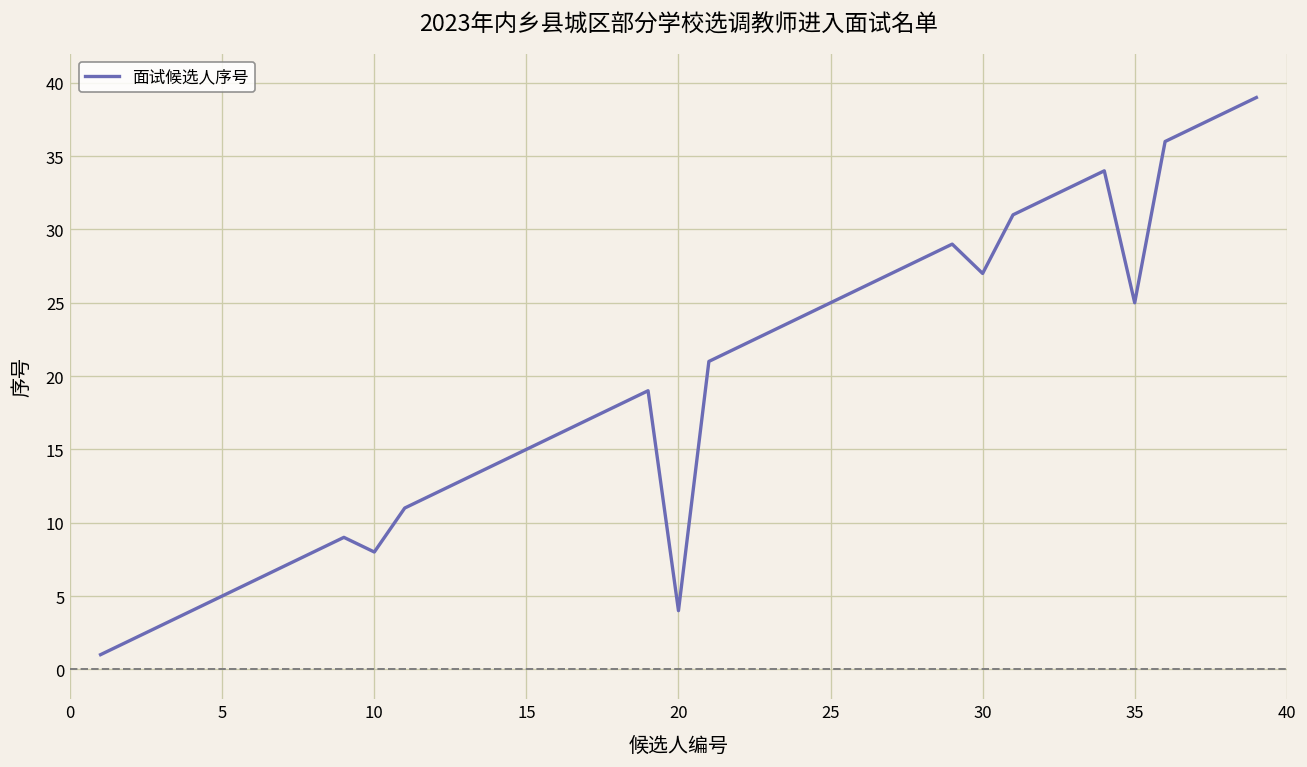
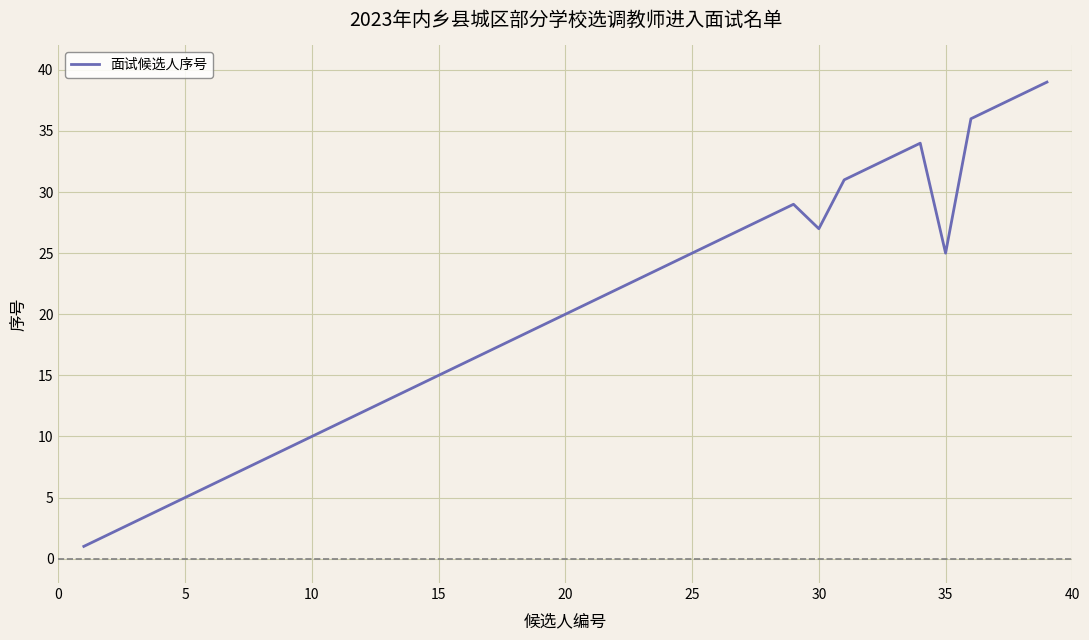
10: 8 -> 10
20: 4 -> 20
